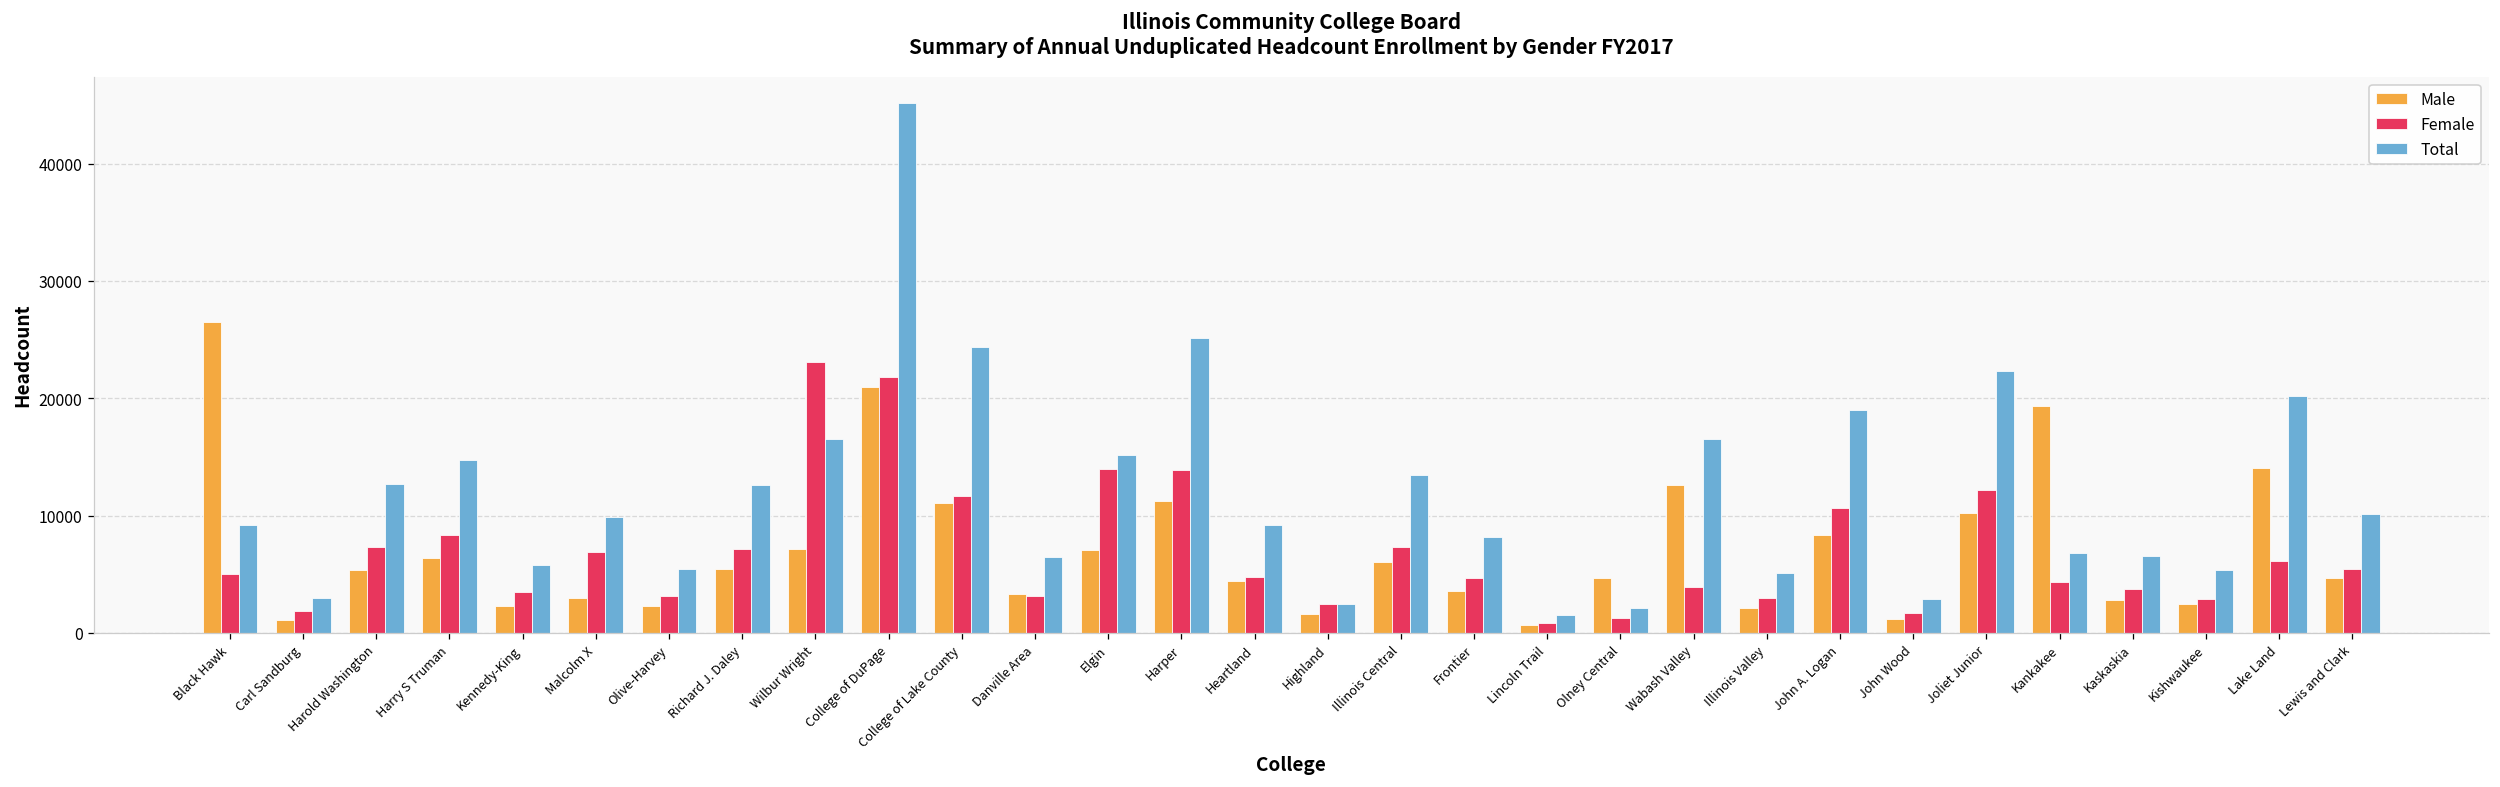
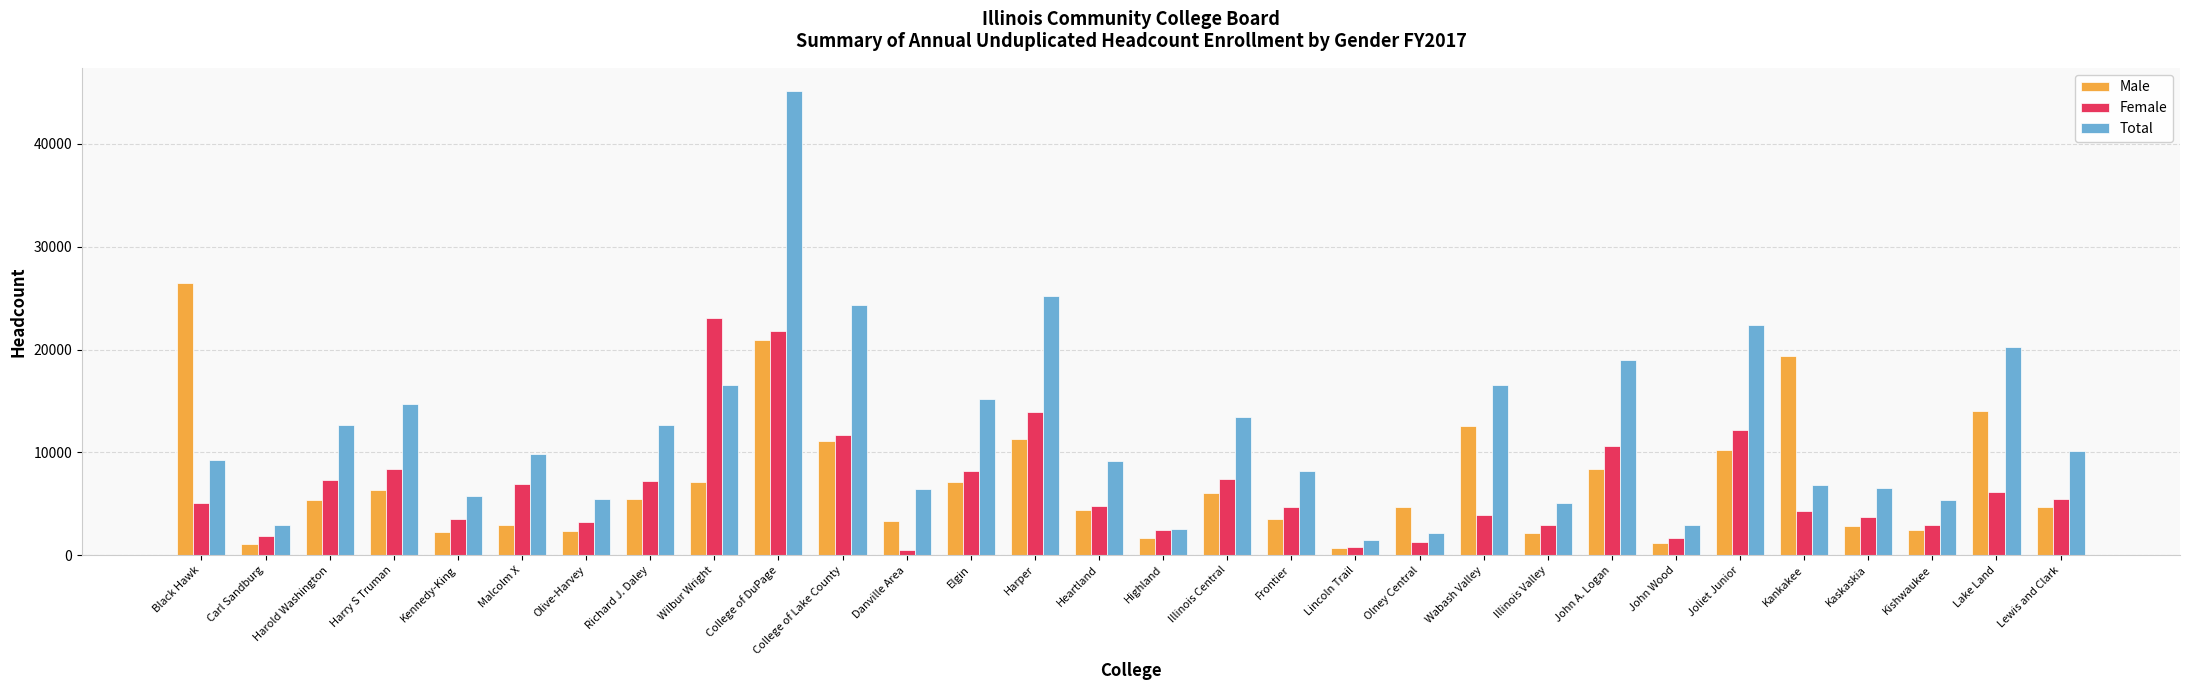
Female, Danville Area: 3200 -> 500
Female, Elgin: 14000 -> 8100
